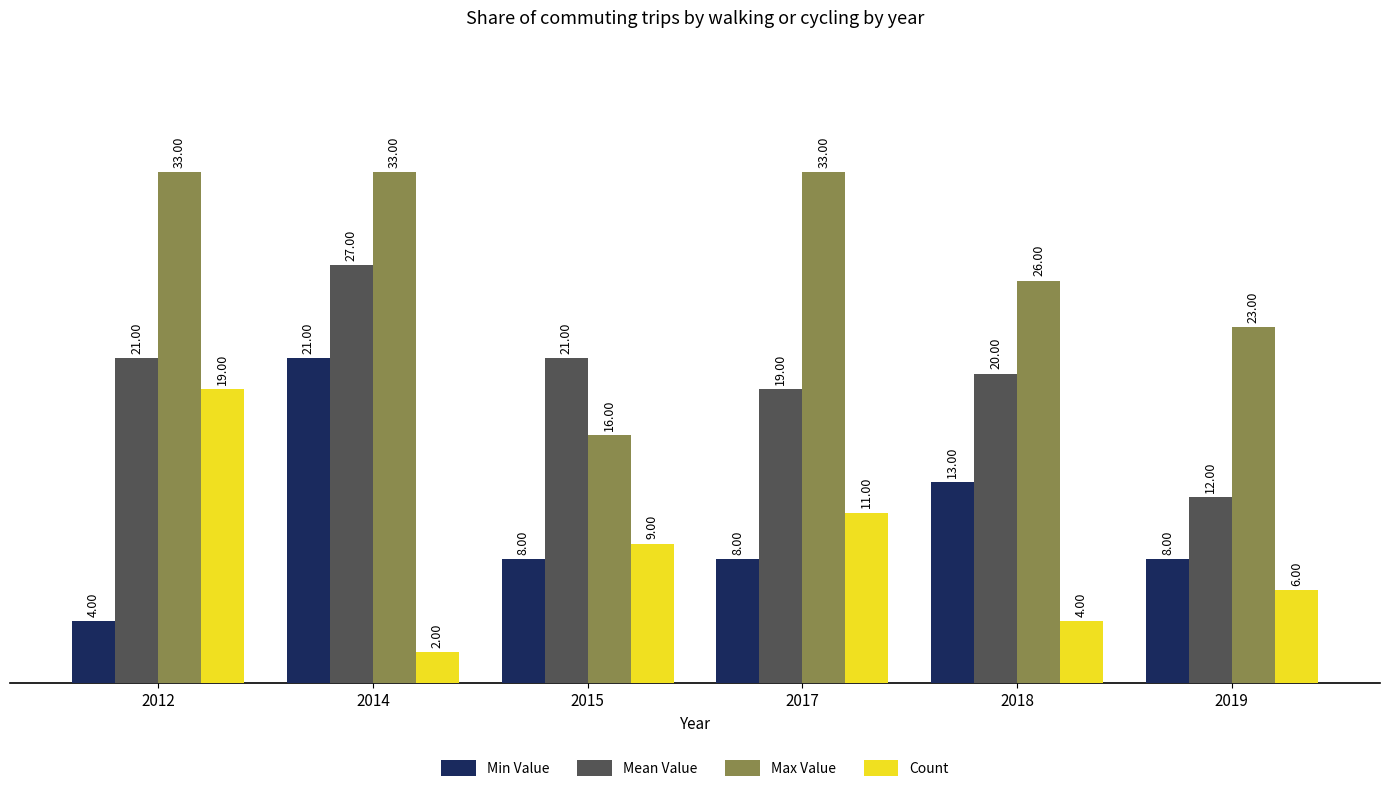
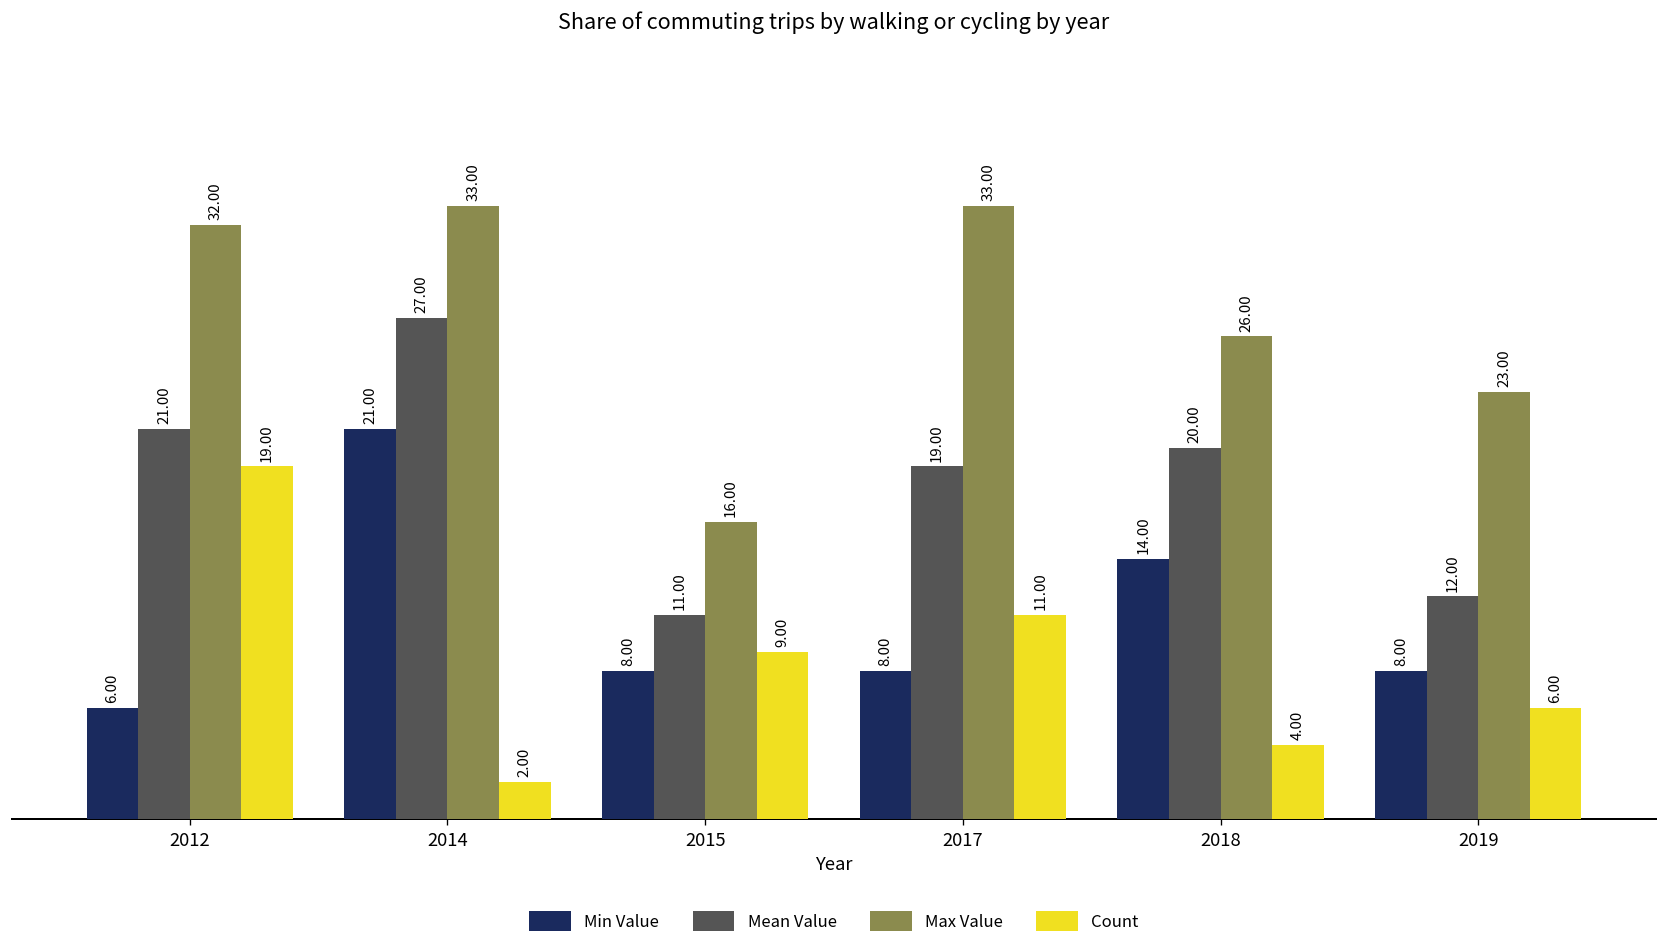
Min Value, 2012: 4.00 -> 6.00
Max Value, 2012: 33.00 -> 32.00
Mean Value, 2015: 21.00 -> 11.00
Min Value, 2018: 13.00 -> 14.00
